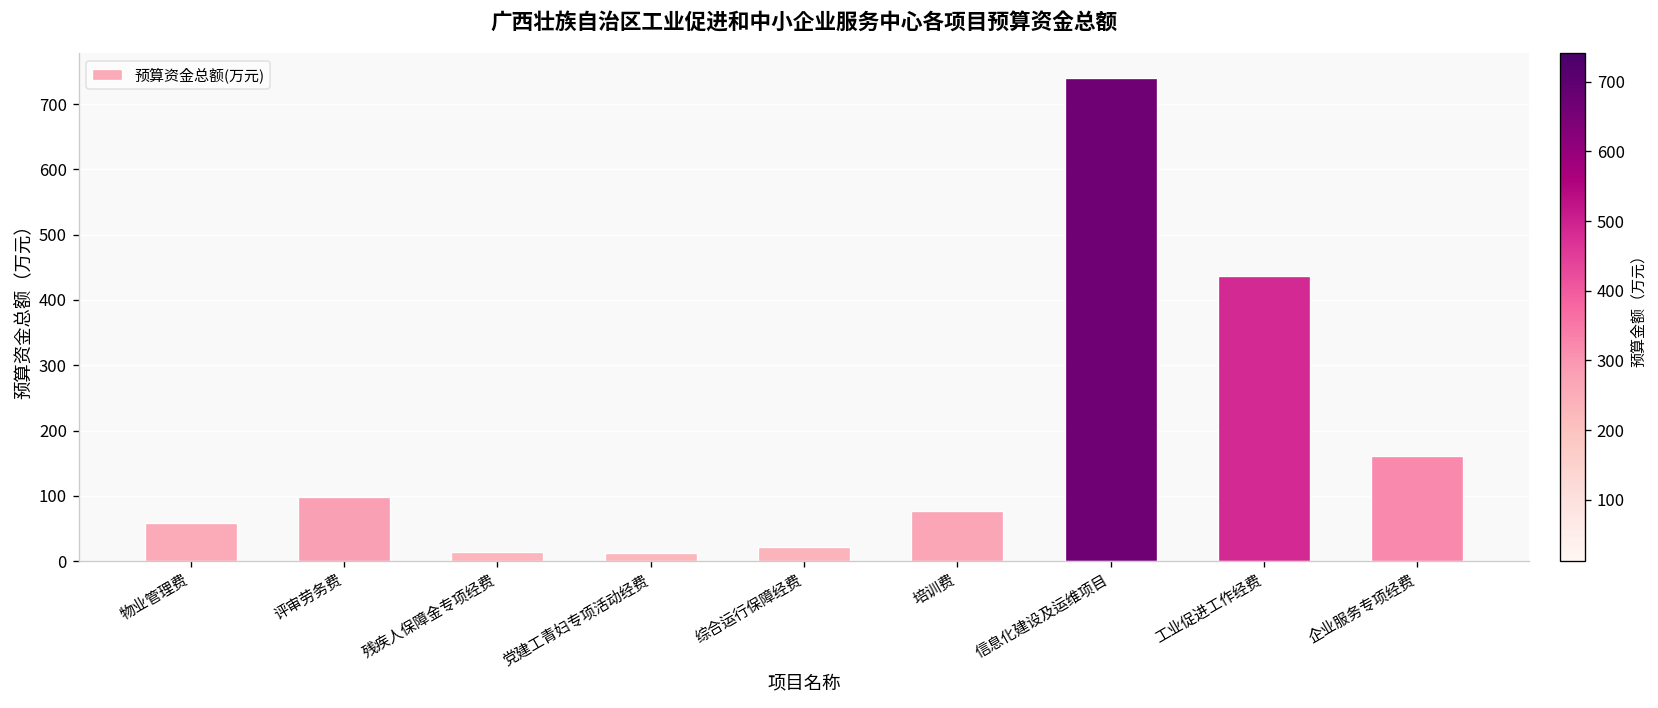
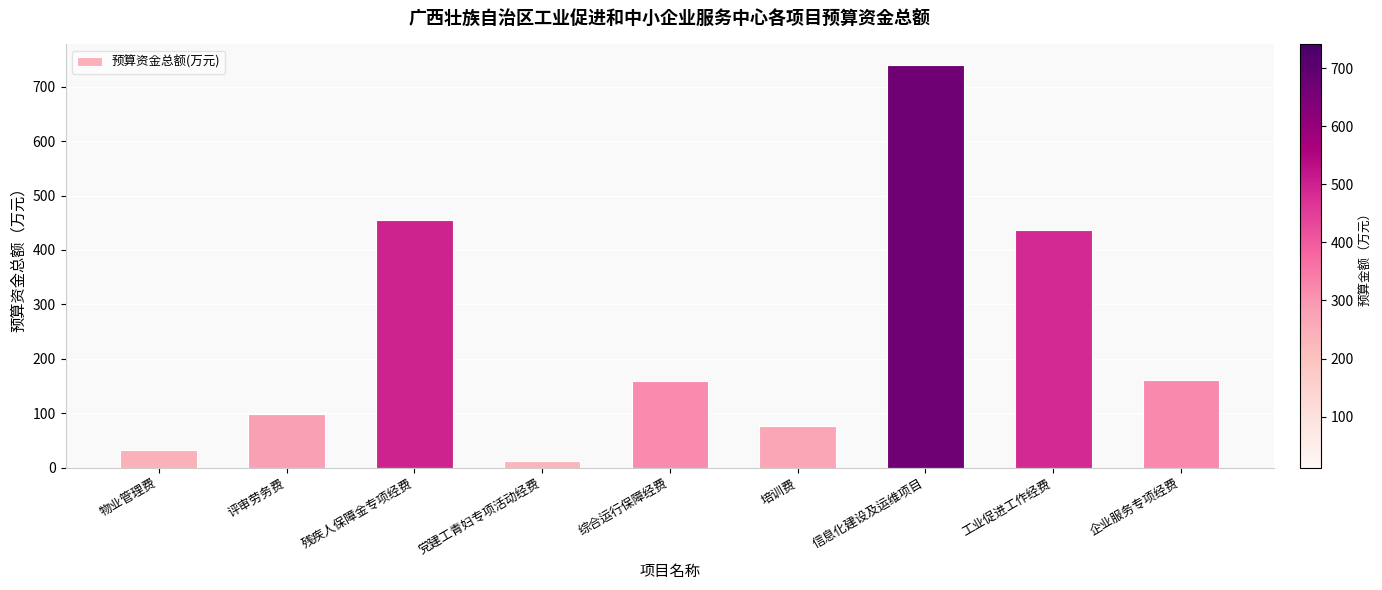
物业管理费: 60 -> 30
残疾人保障金专项经费: 10 -> 460
综合运行保障经费: 20 -> 160
